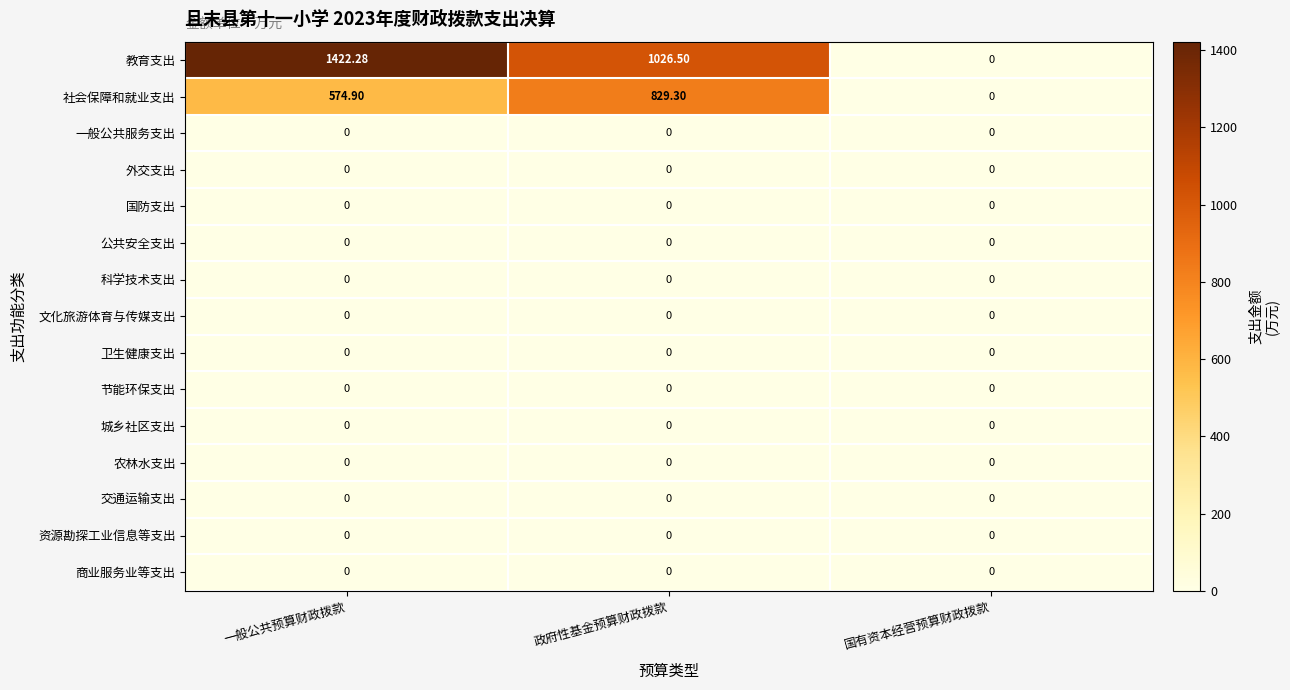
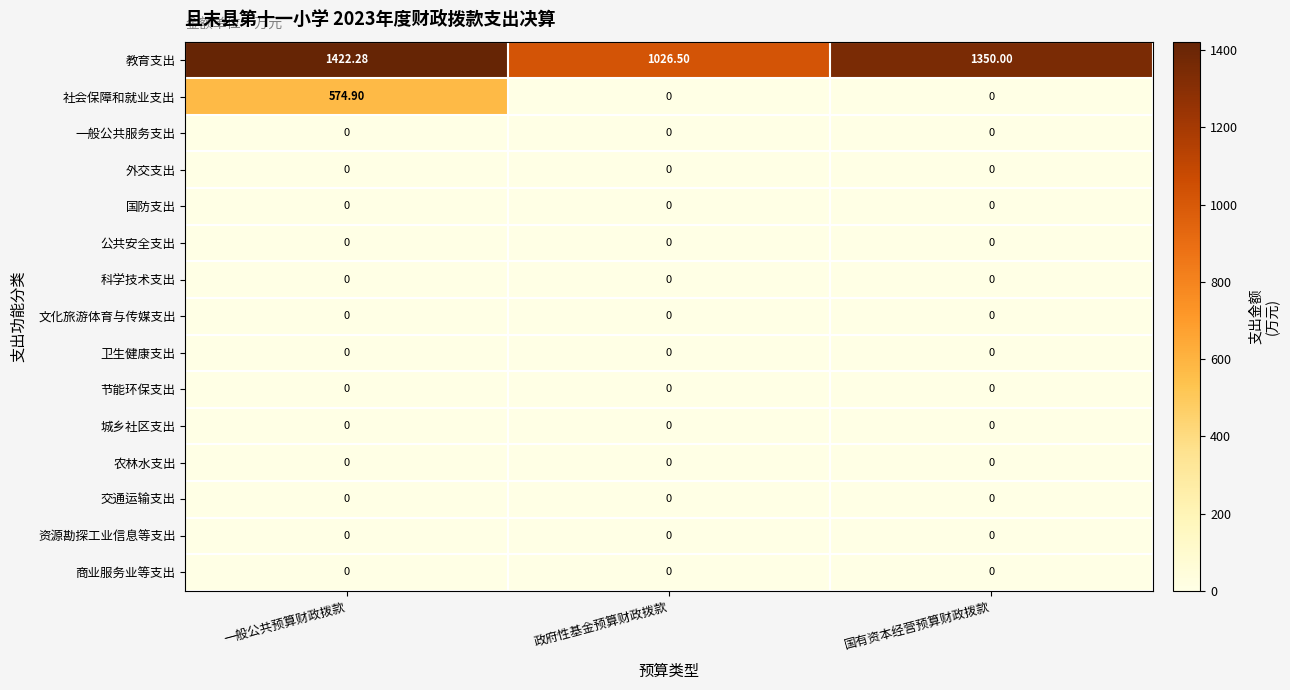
教育支出, 国有资本经营预算财政拨款: 0 -> 1350.00
社会保障和就业支出, 政府性基金预算财政拨款: 829.30 -> 0
